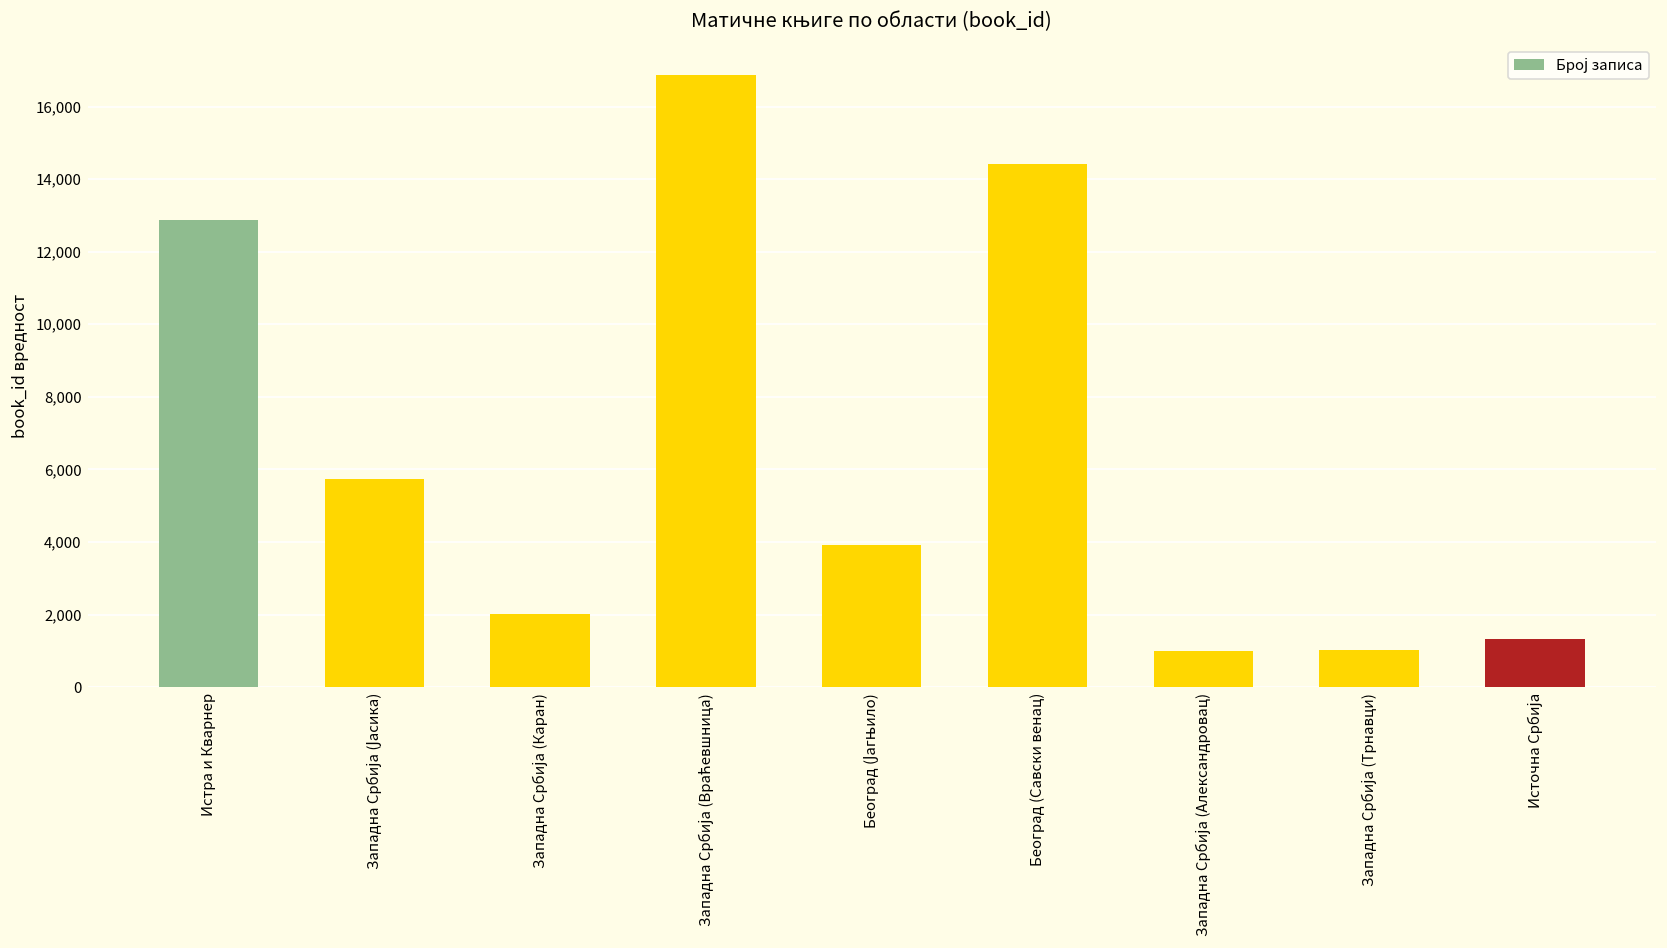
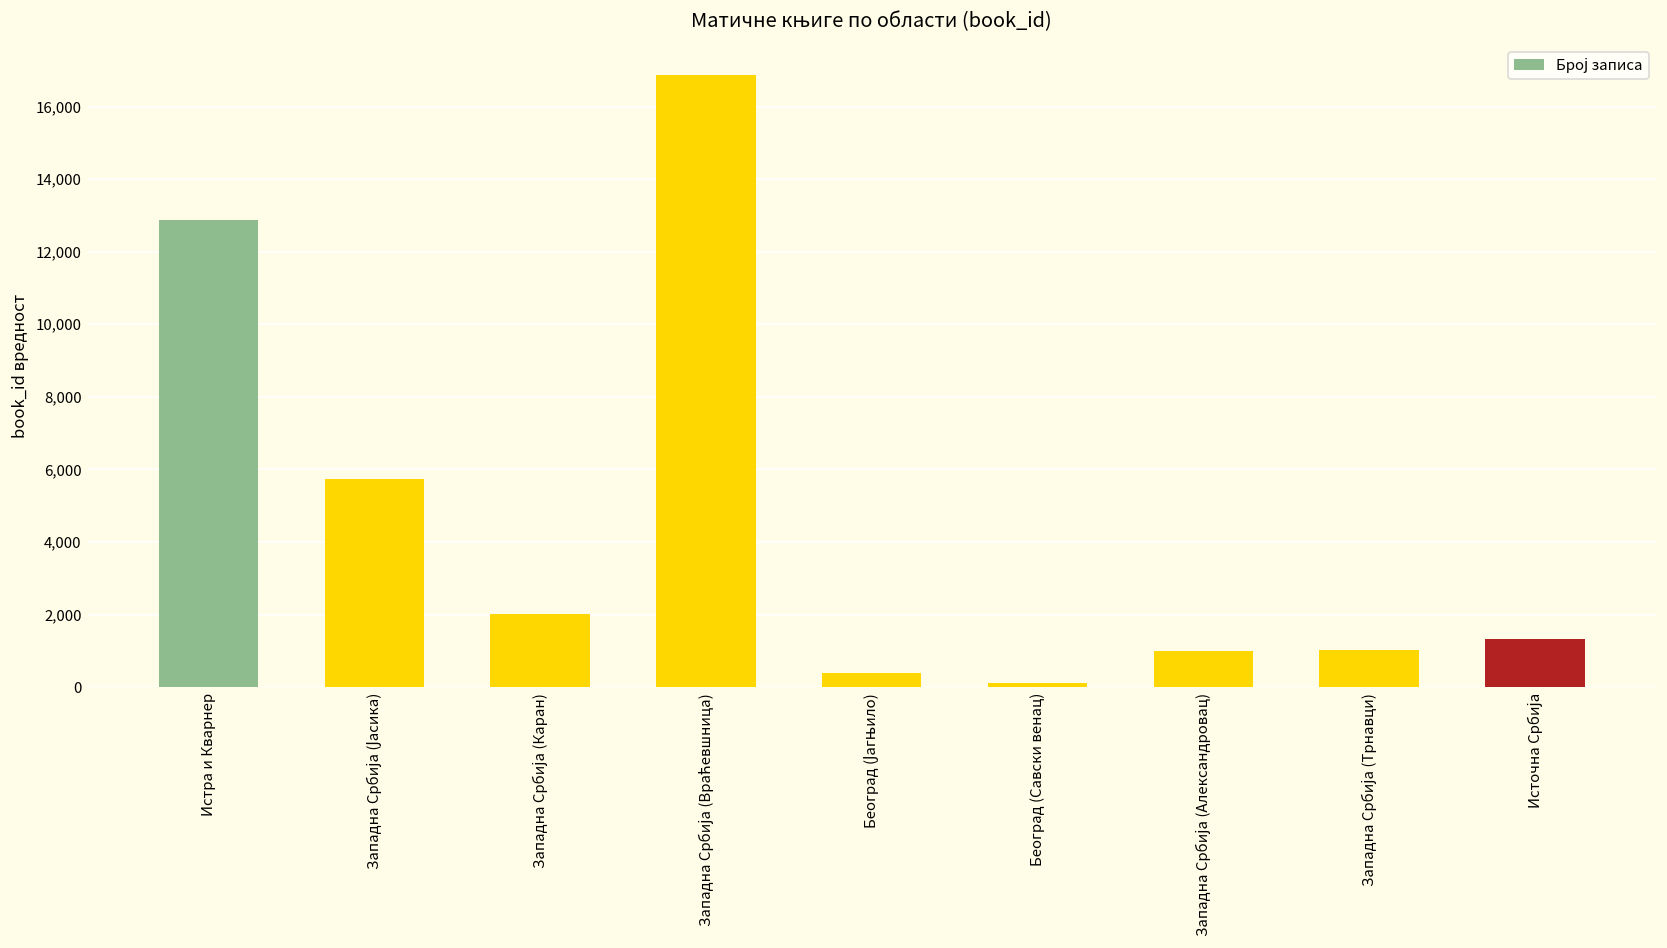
Београд (Јагњило): 3,900 -> 400
Београд (Савски венац): 14,400 -> 100
